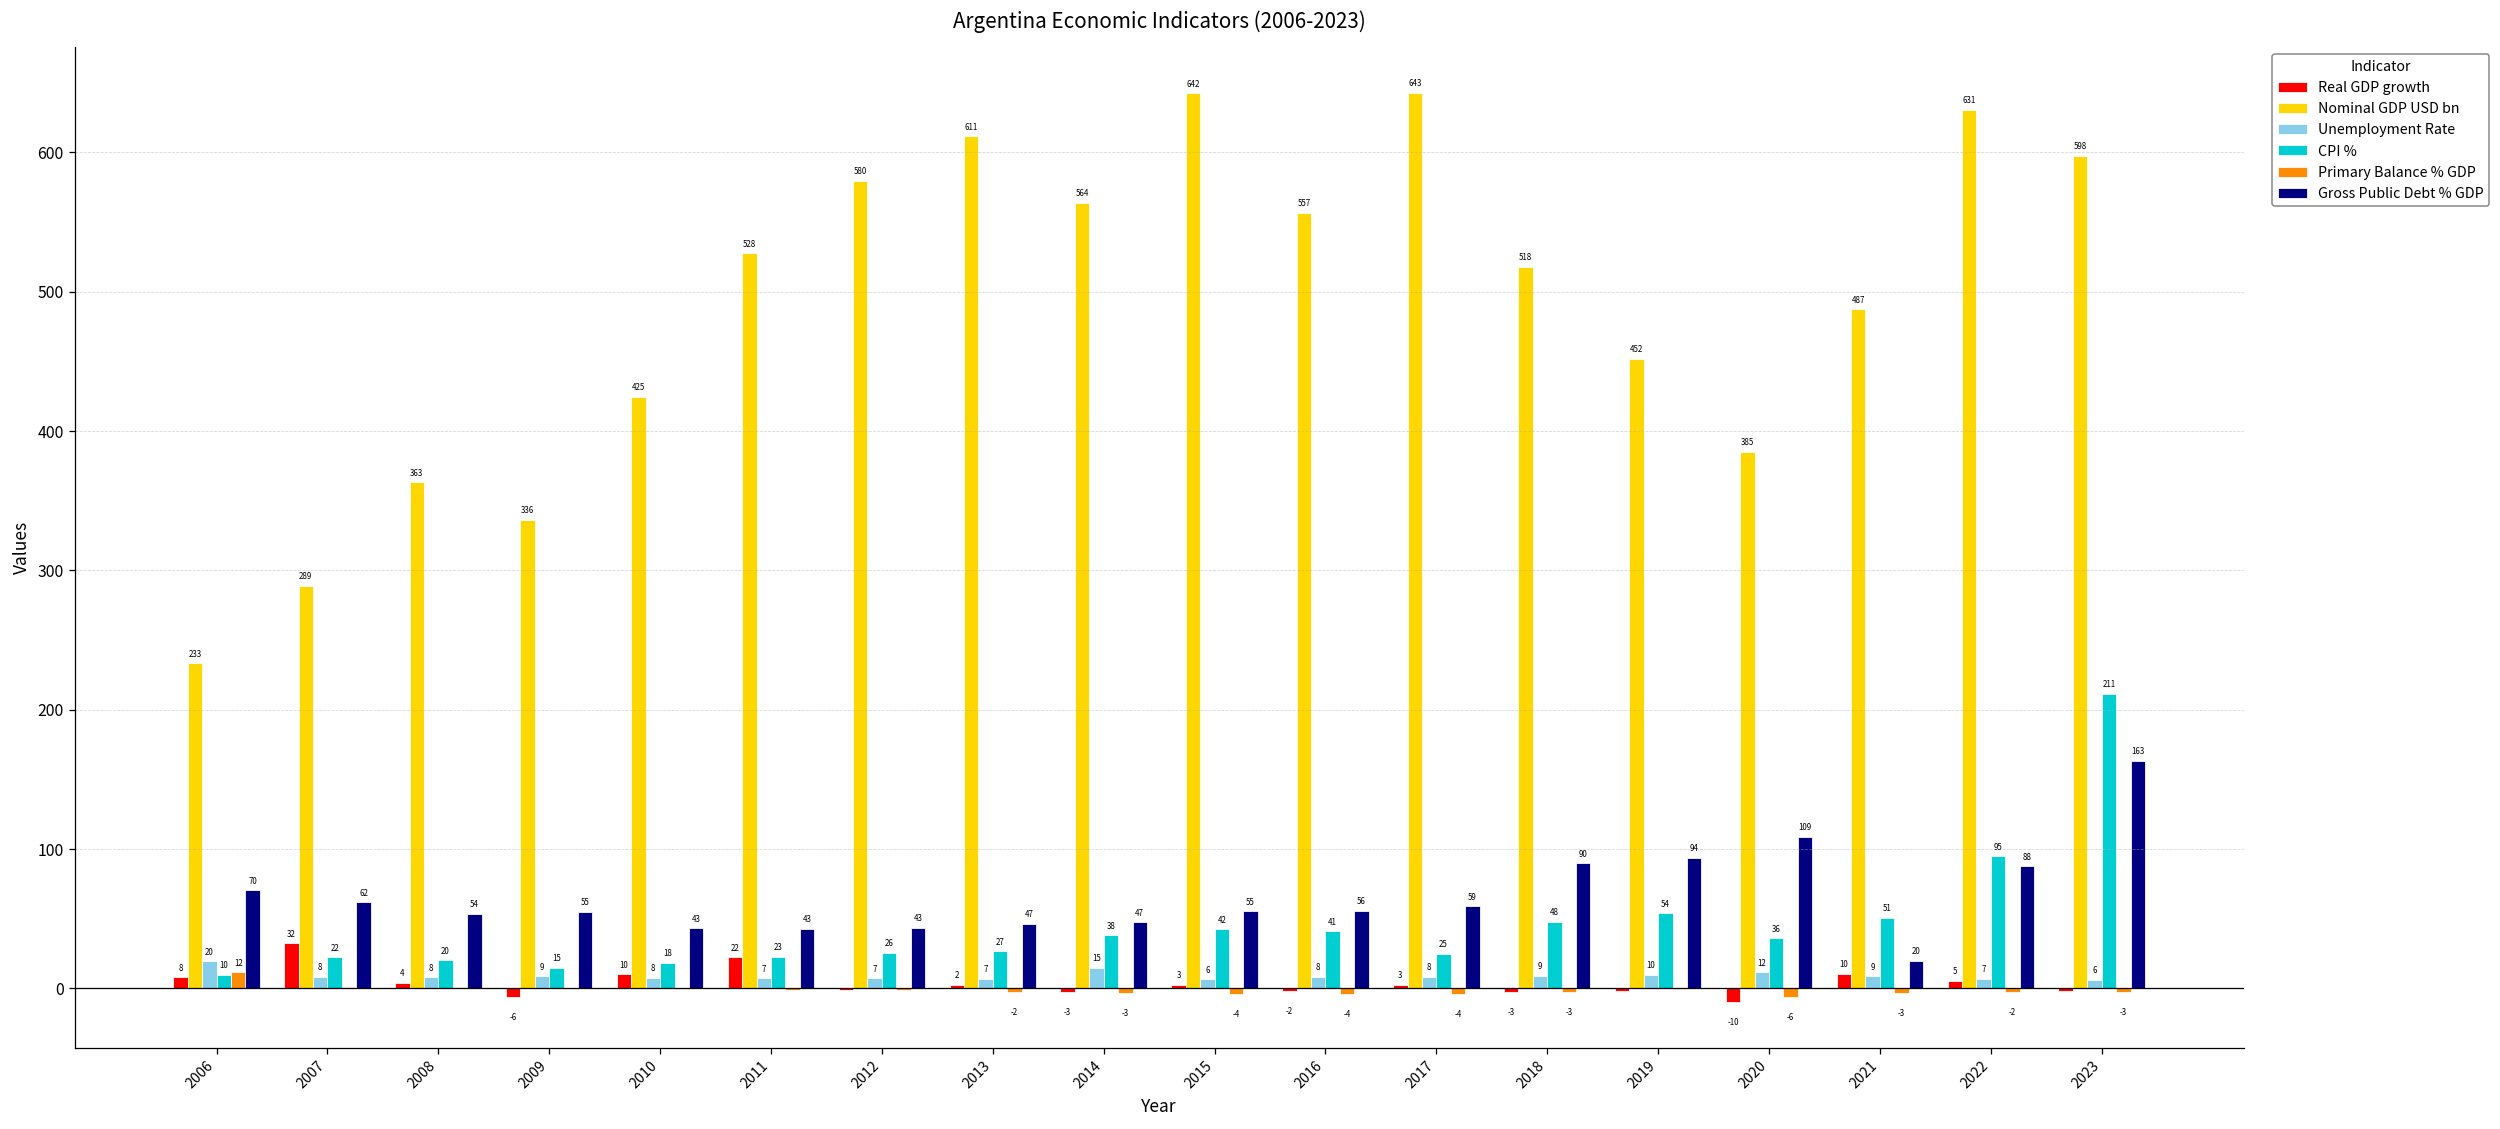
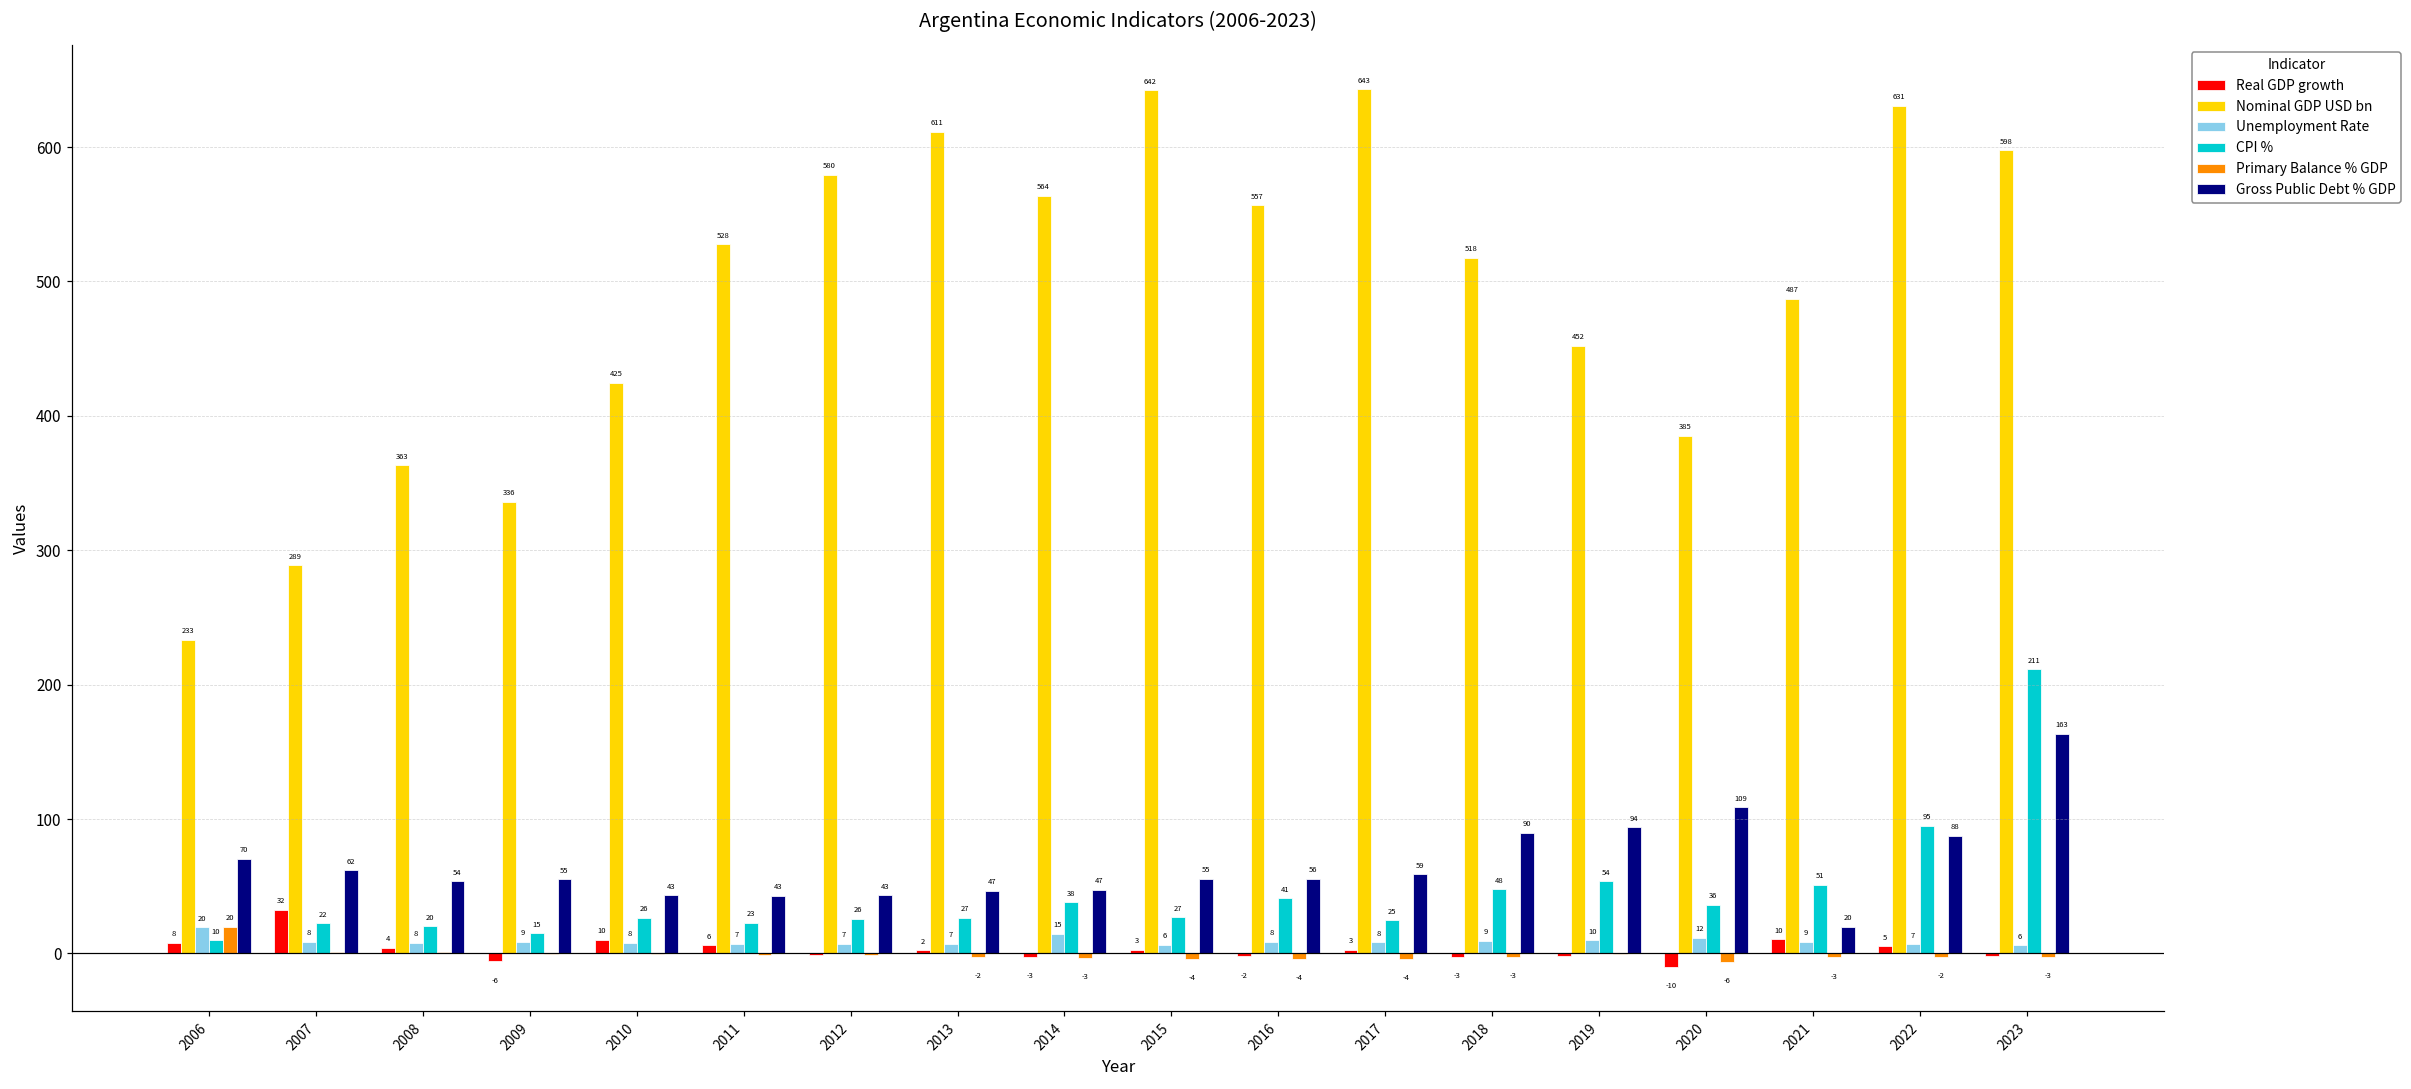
Primary Balance % GDP, 2006: 12 -> 20
CPI %, 2010: 18 -> 26
Real GDP growth, 2011: 22 -> 6
CPI %, 2015: 42 -> 27
